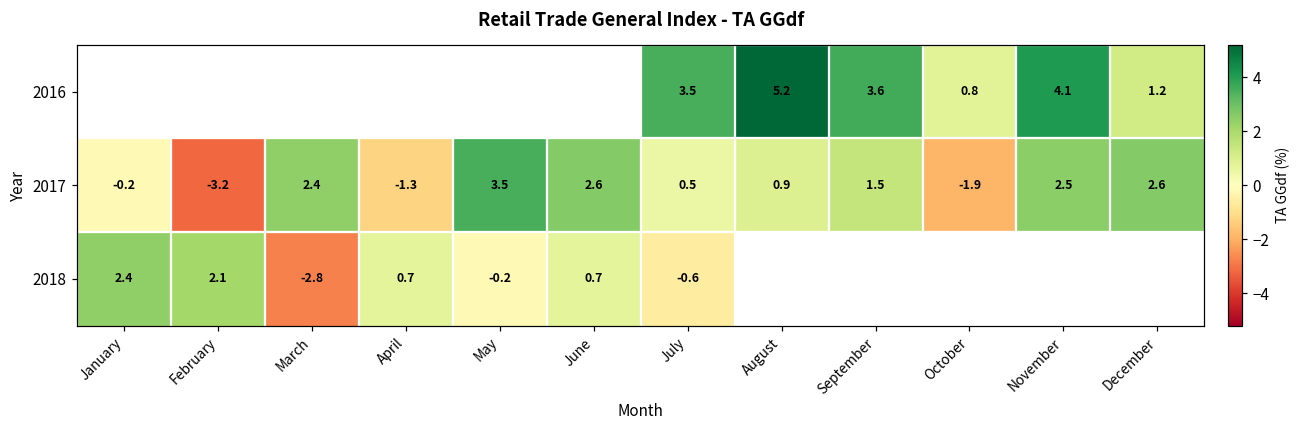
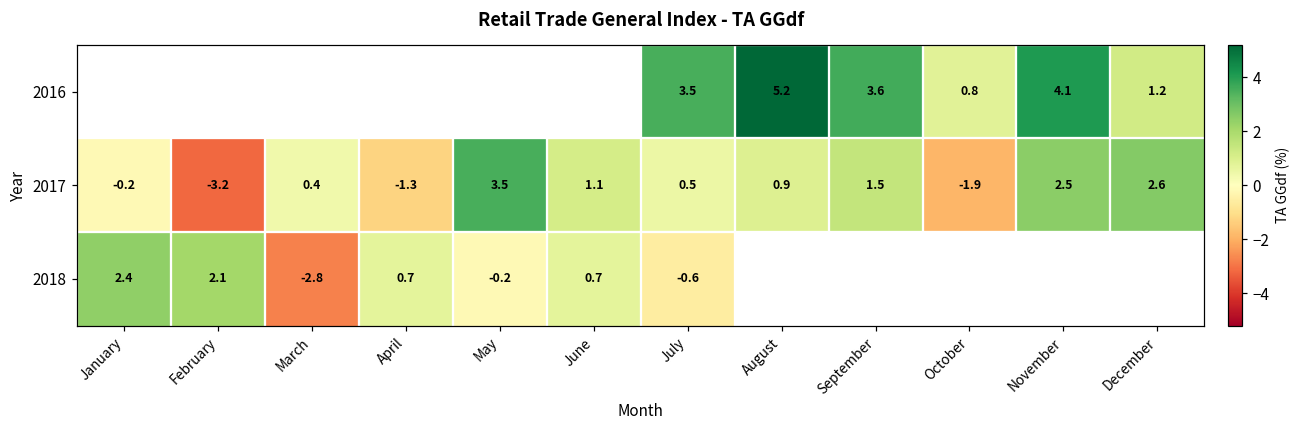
2017, March: 2.4 -> 0.4
2017, June: 2.6 -> 1.1
